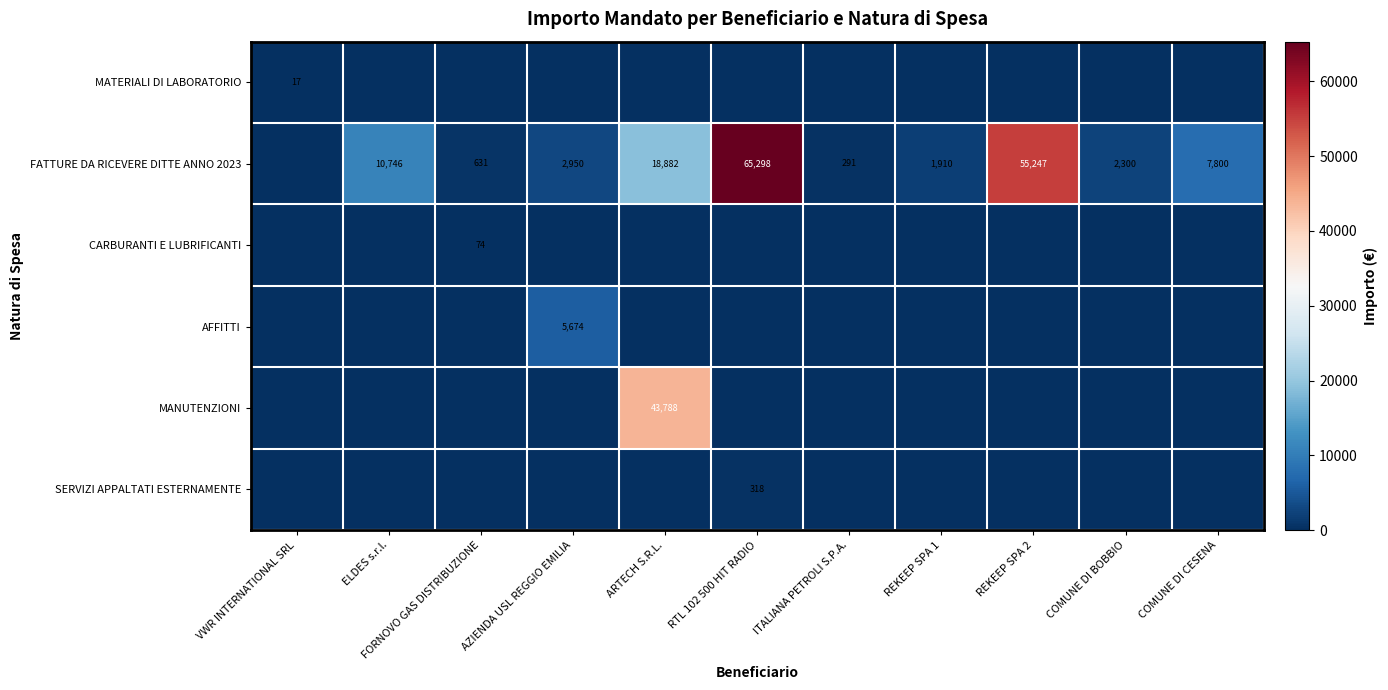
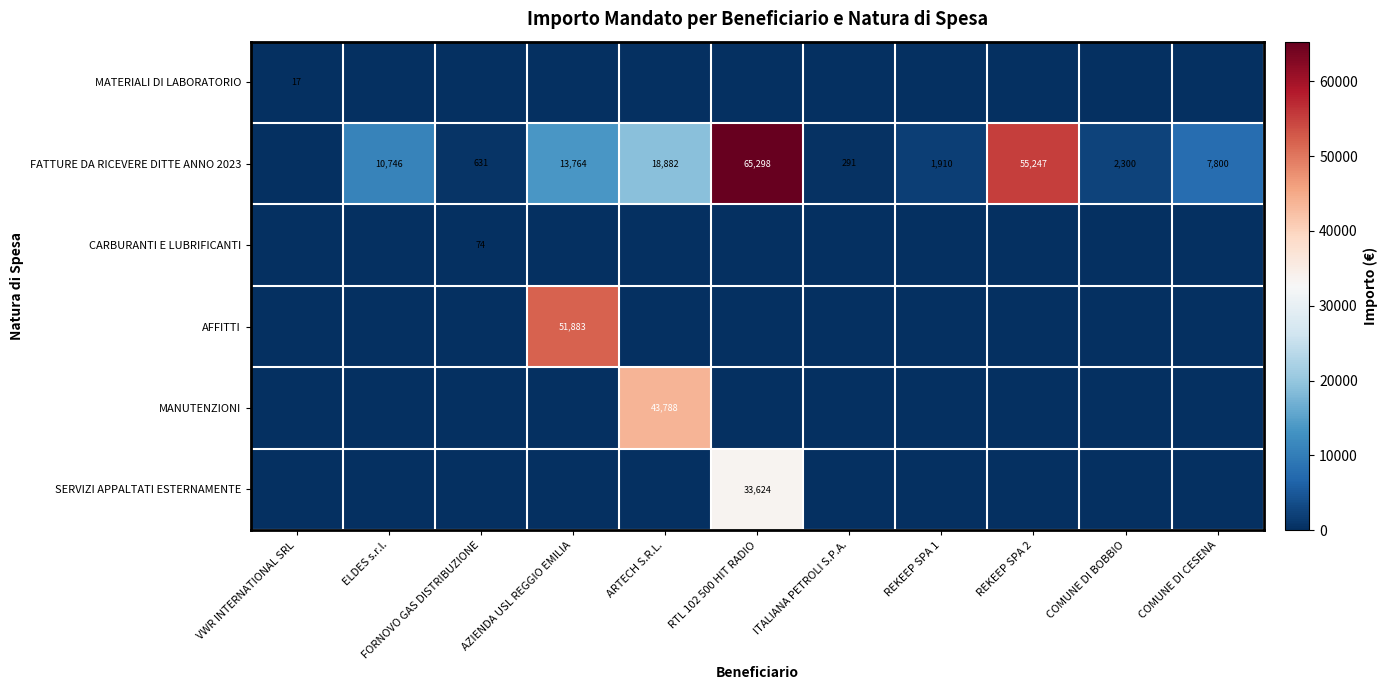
FATTURE DA RICEVERE DITTE ANNO 2023, AZIENDA USL REGGIO EMILIA: 2,950 -> 13,764
AFFITTI, AZIENDA USL REGGIO EMILIA: 5,674 -> 51,883
SERVIZI APPALTATI ESTERNAMENTE, RTL 102 500 HIT RADIO: 318 -> 33,624
